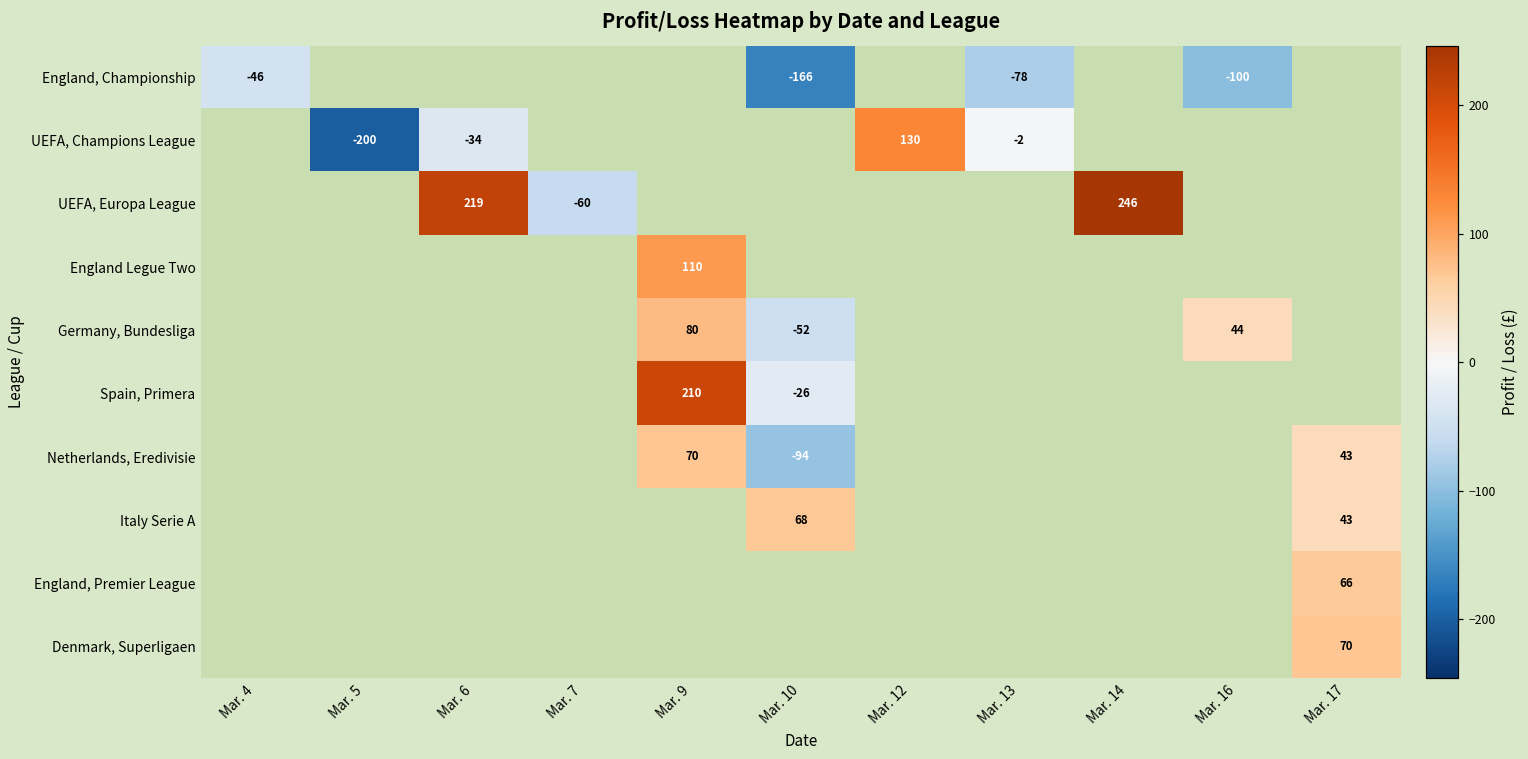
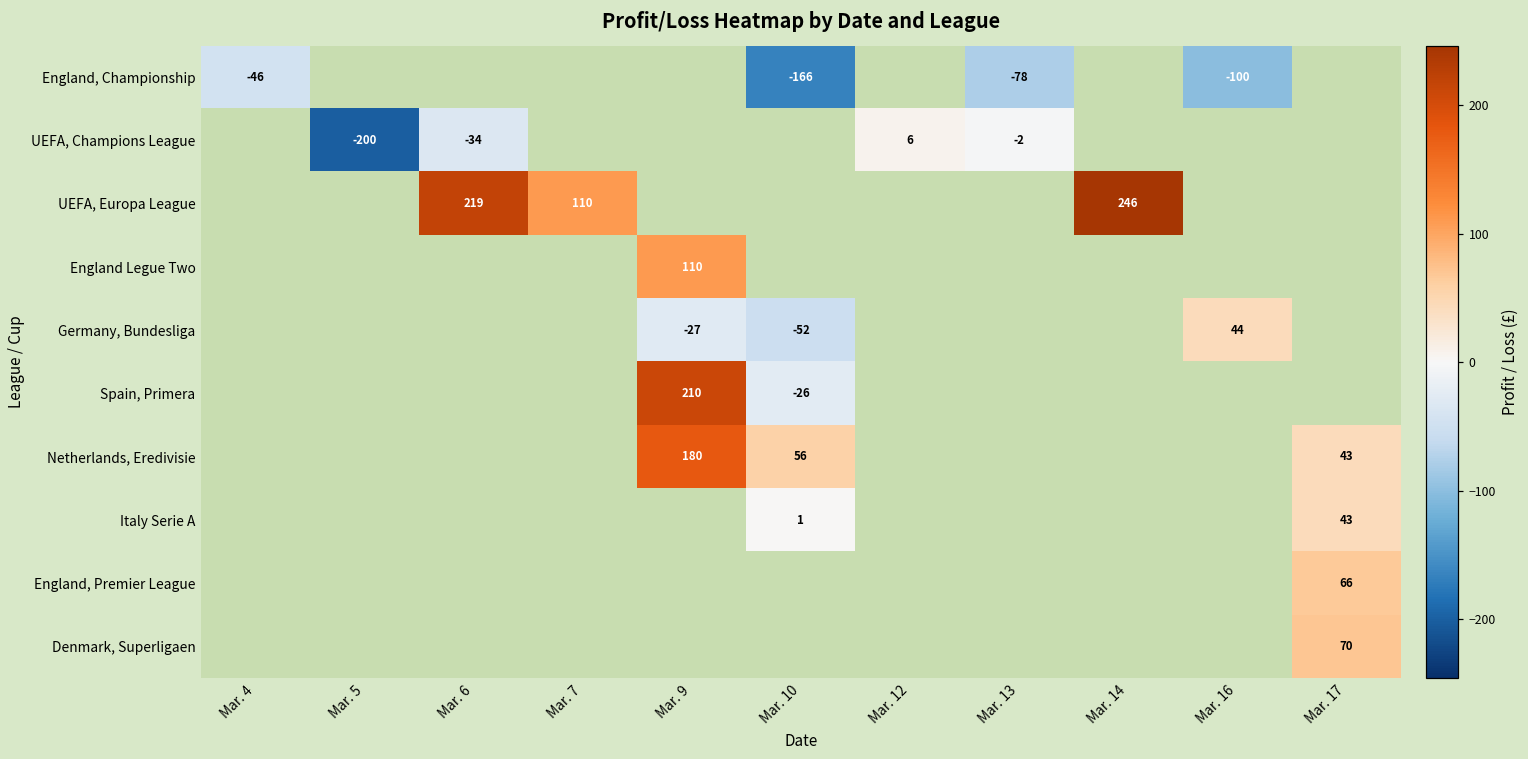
UEFA, Champions League, Mar. 12: 130 -> 6
UEFA, Europa League, Mar. 7: -60 -> 110
Germany, Bundesliga, Mar. 9: 80 -> -27
Netherlands, Eredivisie, Mar. 9: 70 -> 180
Netherlands, Eredivisie, Mar. 10: -94 -> 56
Italy Serie A, Mar. 10: 68 -> 1
